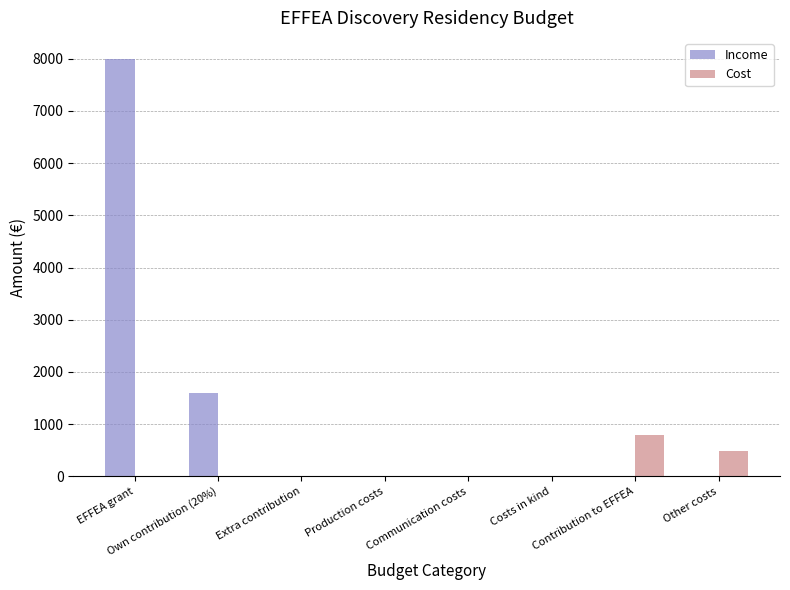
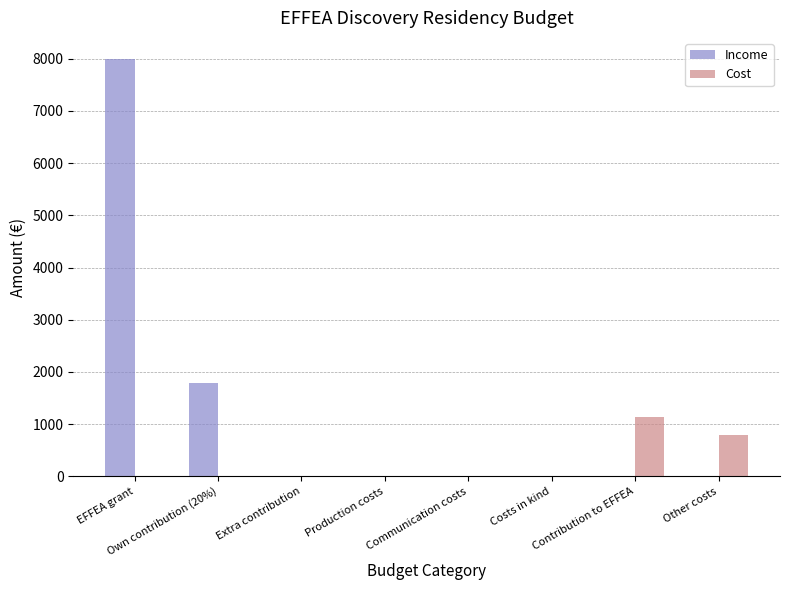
Income, Own contribution (20%): 1600 -> 1800
Cost, Contribution to EFFEA: 800 -> 1100
Cost, Other costs: 500 -> 800
